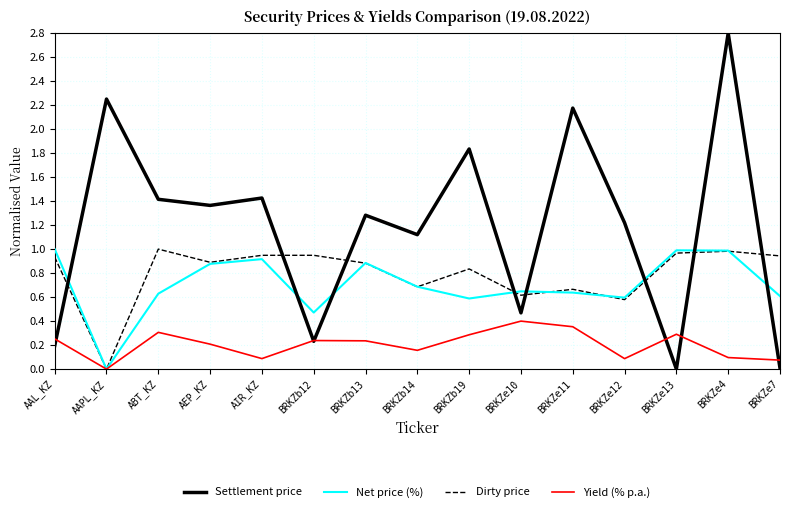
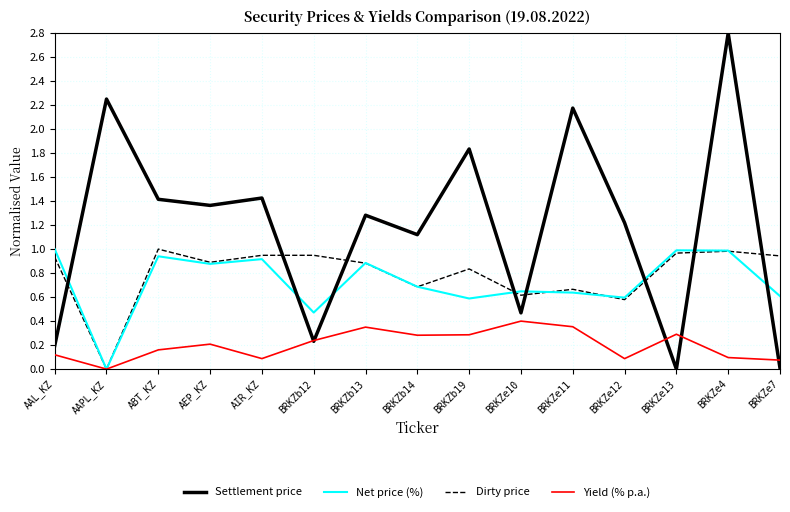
Yield (% p.a.), AAL_KZ: 0.25 -> 0.12
Net price (%), ABT_KZ: 0.63 -> 0.94
Yield (% p.a.), ABT_KZ: 0.31 -> 0.16
Yield (% p.a.), BRKZb13: 0.24 -> 0.35
Yield (% p.a.), BRKZb14: 0.16 -> 0.28
